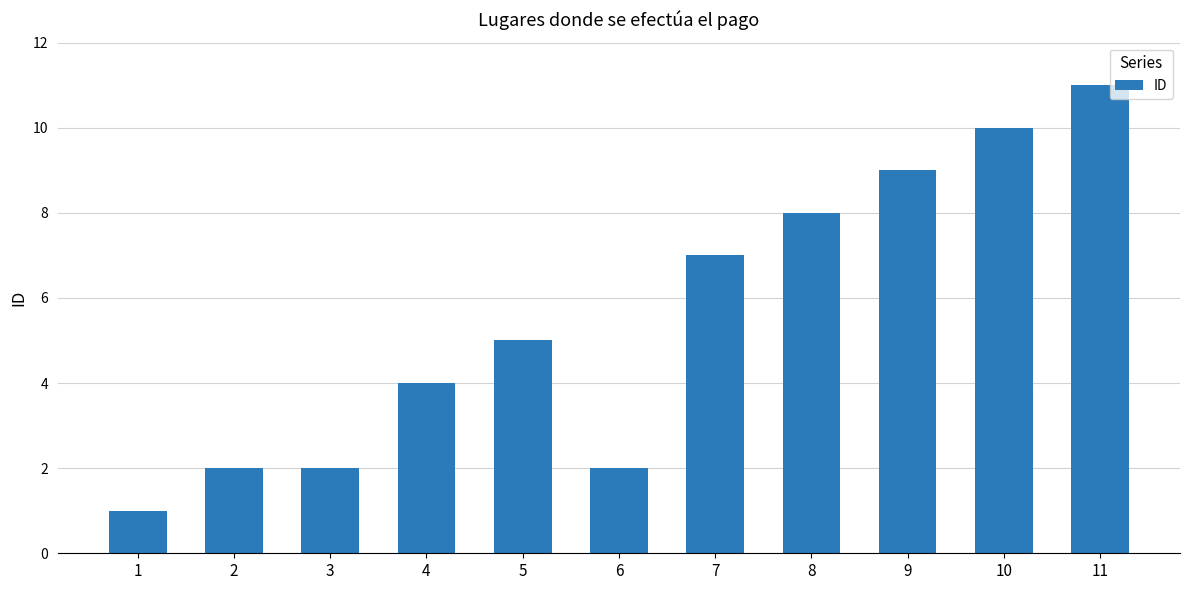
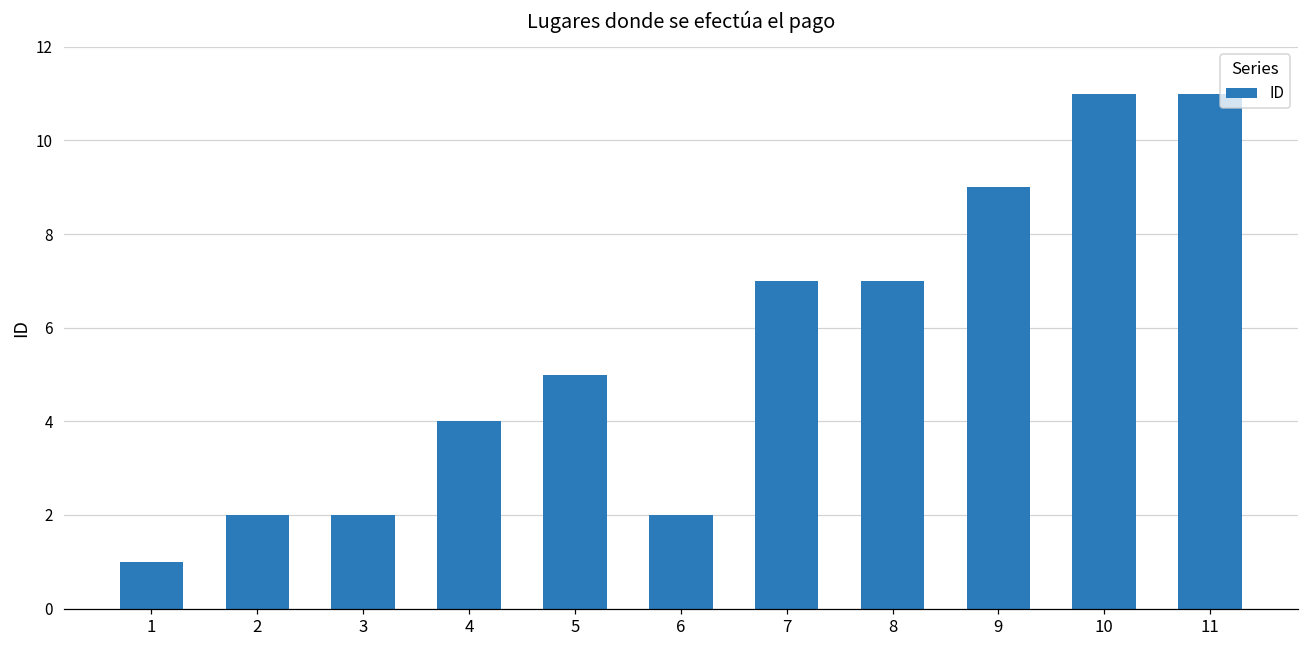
8: 8 -> 7
10: 10 -> 11
